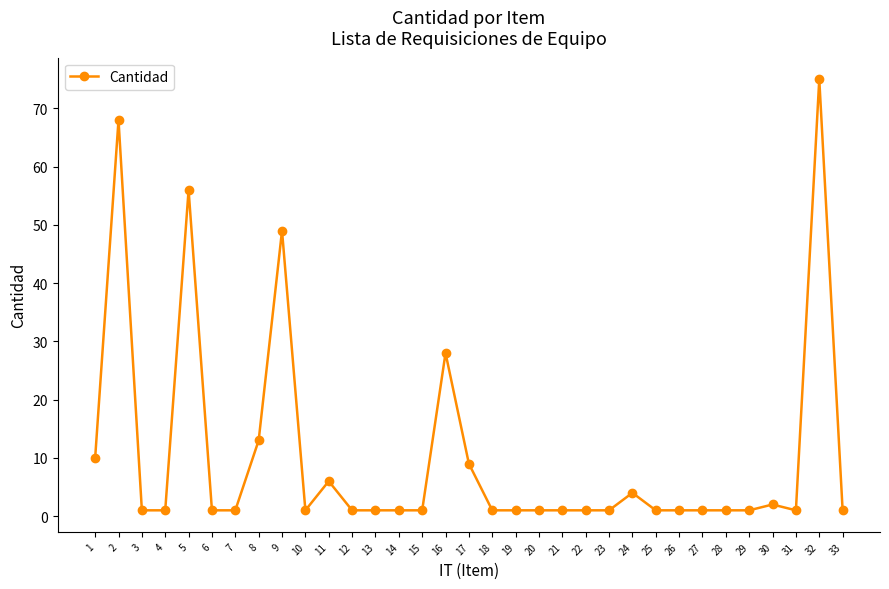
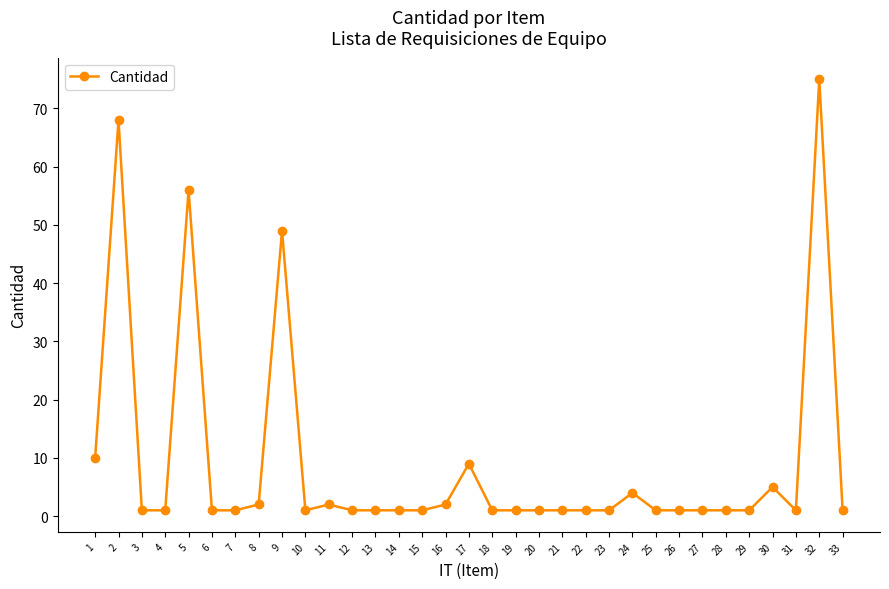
8: 13 -> 2
11: 6 -> 2
16: 28 -> 2
30: 2 -> 5
